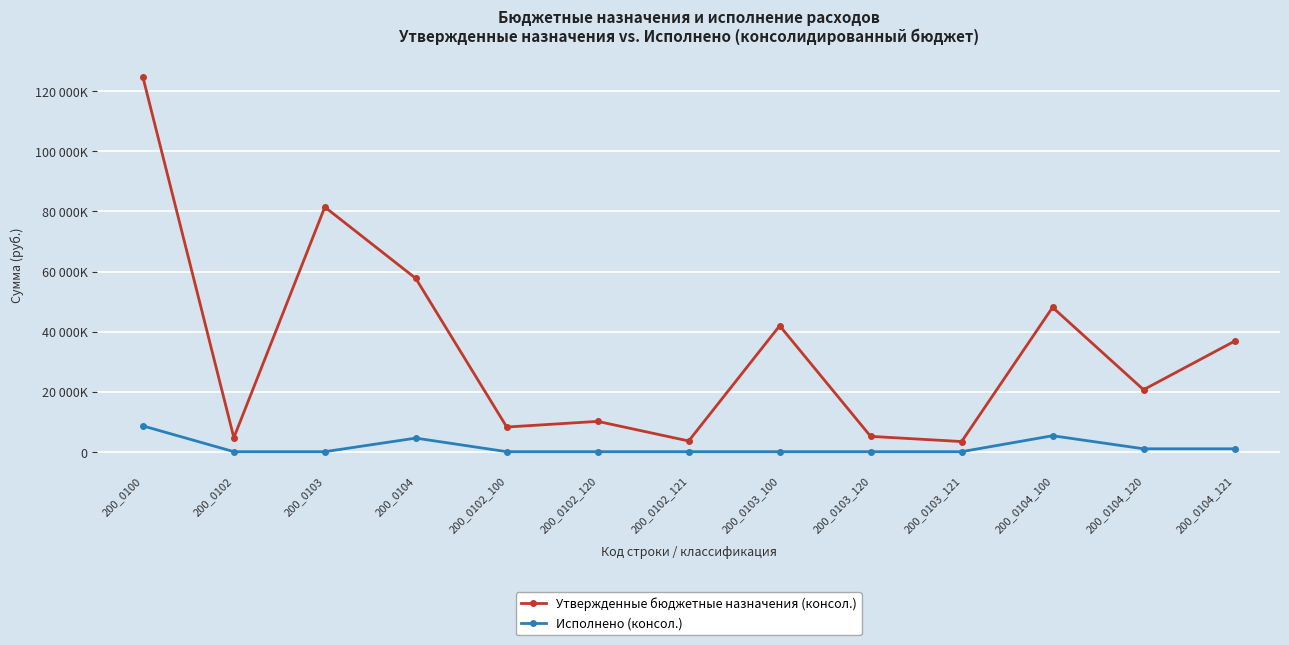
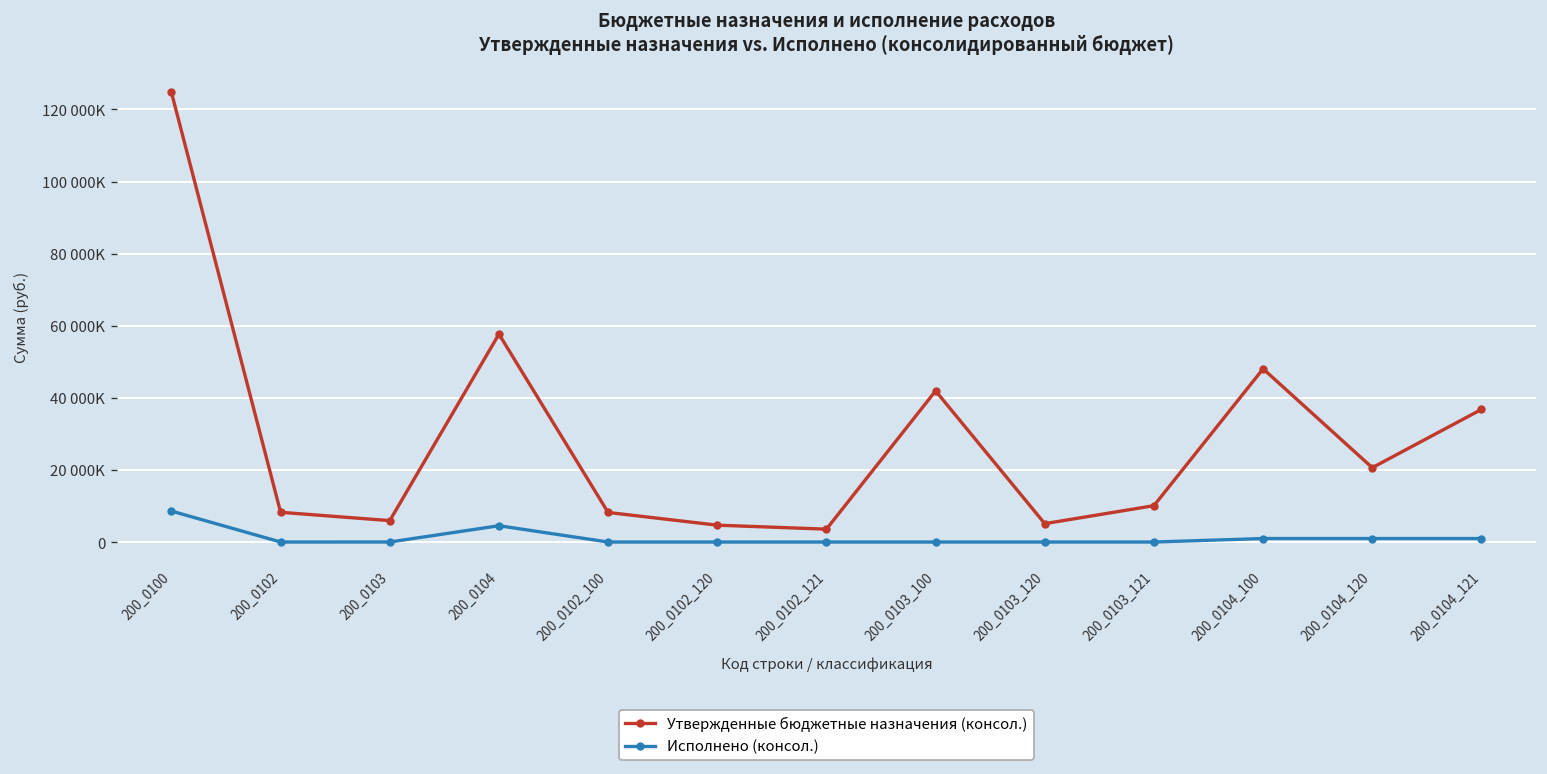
Утвержденные бюджетные назначения (консол.), 200_0102: 5000000 -> 8000000
Утвержденные бюджетные назначения (консол.), 200_0103: 81000000 -> 6000000
Утвержденные бюджетные назначения (консол.), 200_0102_120: 10000000 -> 5000000
Утвержденные бюджетные назначения (консол.), 200_0103_121: 3000000 -> 10000000
Исполнено (консол.), 200_0104_100: 5000000 -> 1000000
